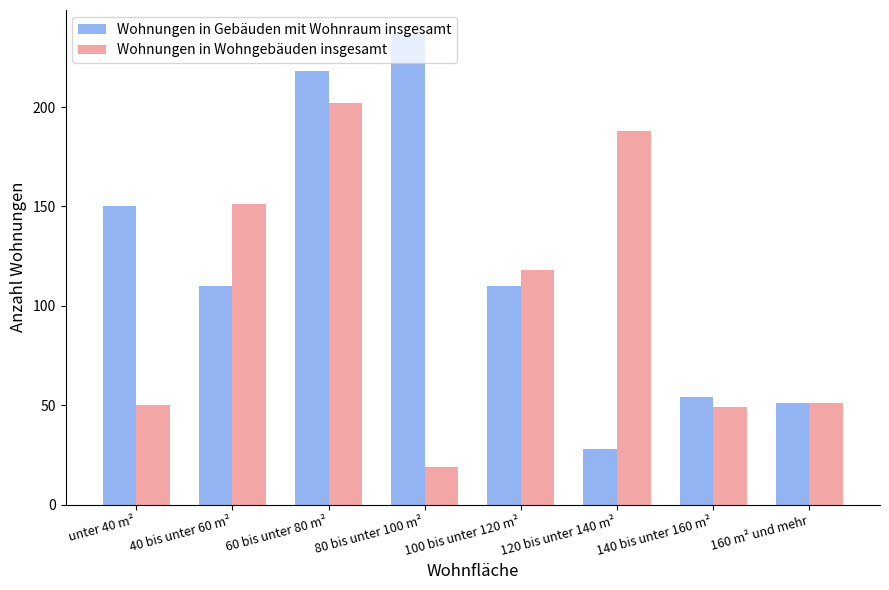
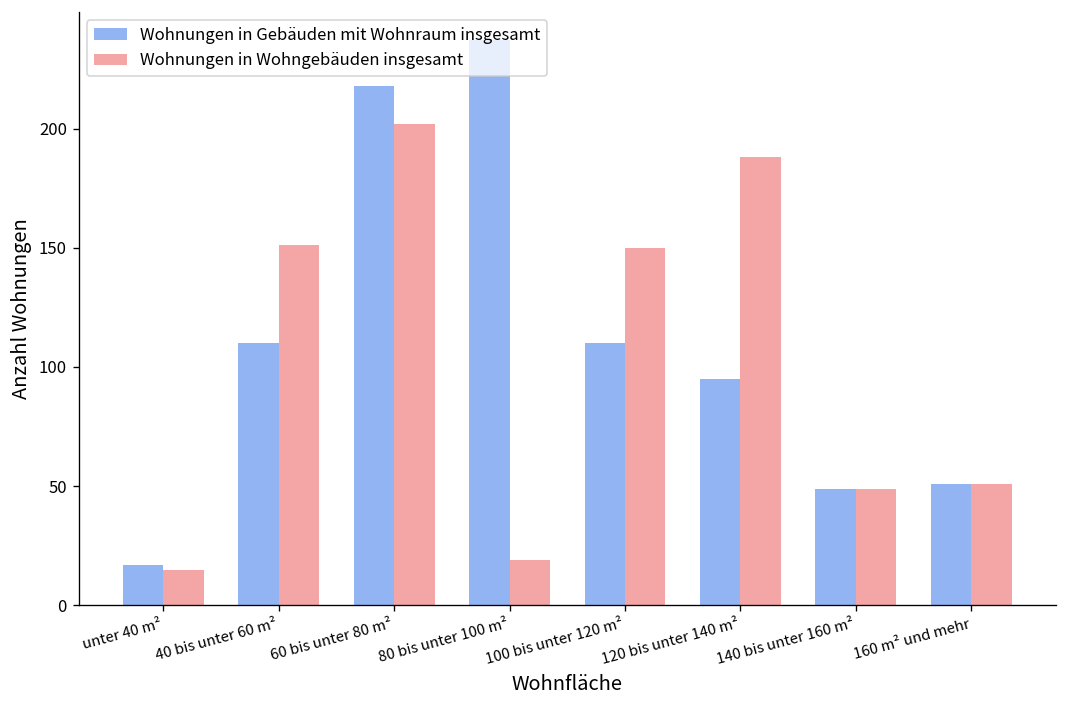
Wohnungen in Gebäuden mit Wohnraum insgesamt, unter 40 m²: 150 -> 17
Wohnungen in Wohngebäuden insgesamt, unter 40 m²: 50 -> 15
Wohnungen in Wohngebäuden insgesamt, 100 bis unter 120 m²: 118 -> 150
Wohnungen in Gebäuden mit Wohnraum insgesamt, 120 bis unter 140 m²: 28 -> 95
Wohnungen in Gebäuden mit Wohnraum insgesamt, 140 bis unter 160 m²: 54 -> 49
